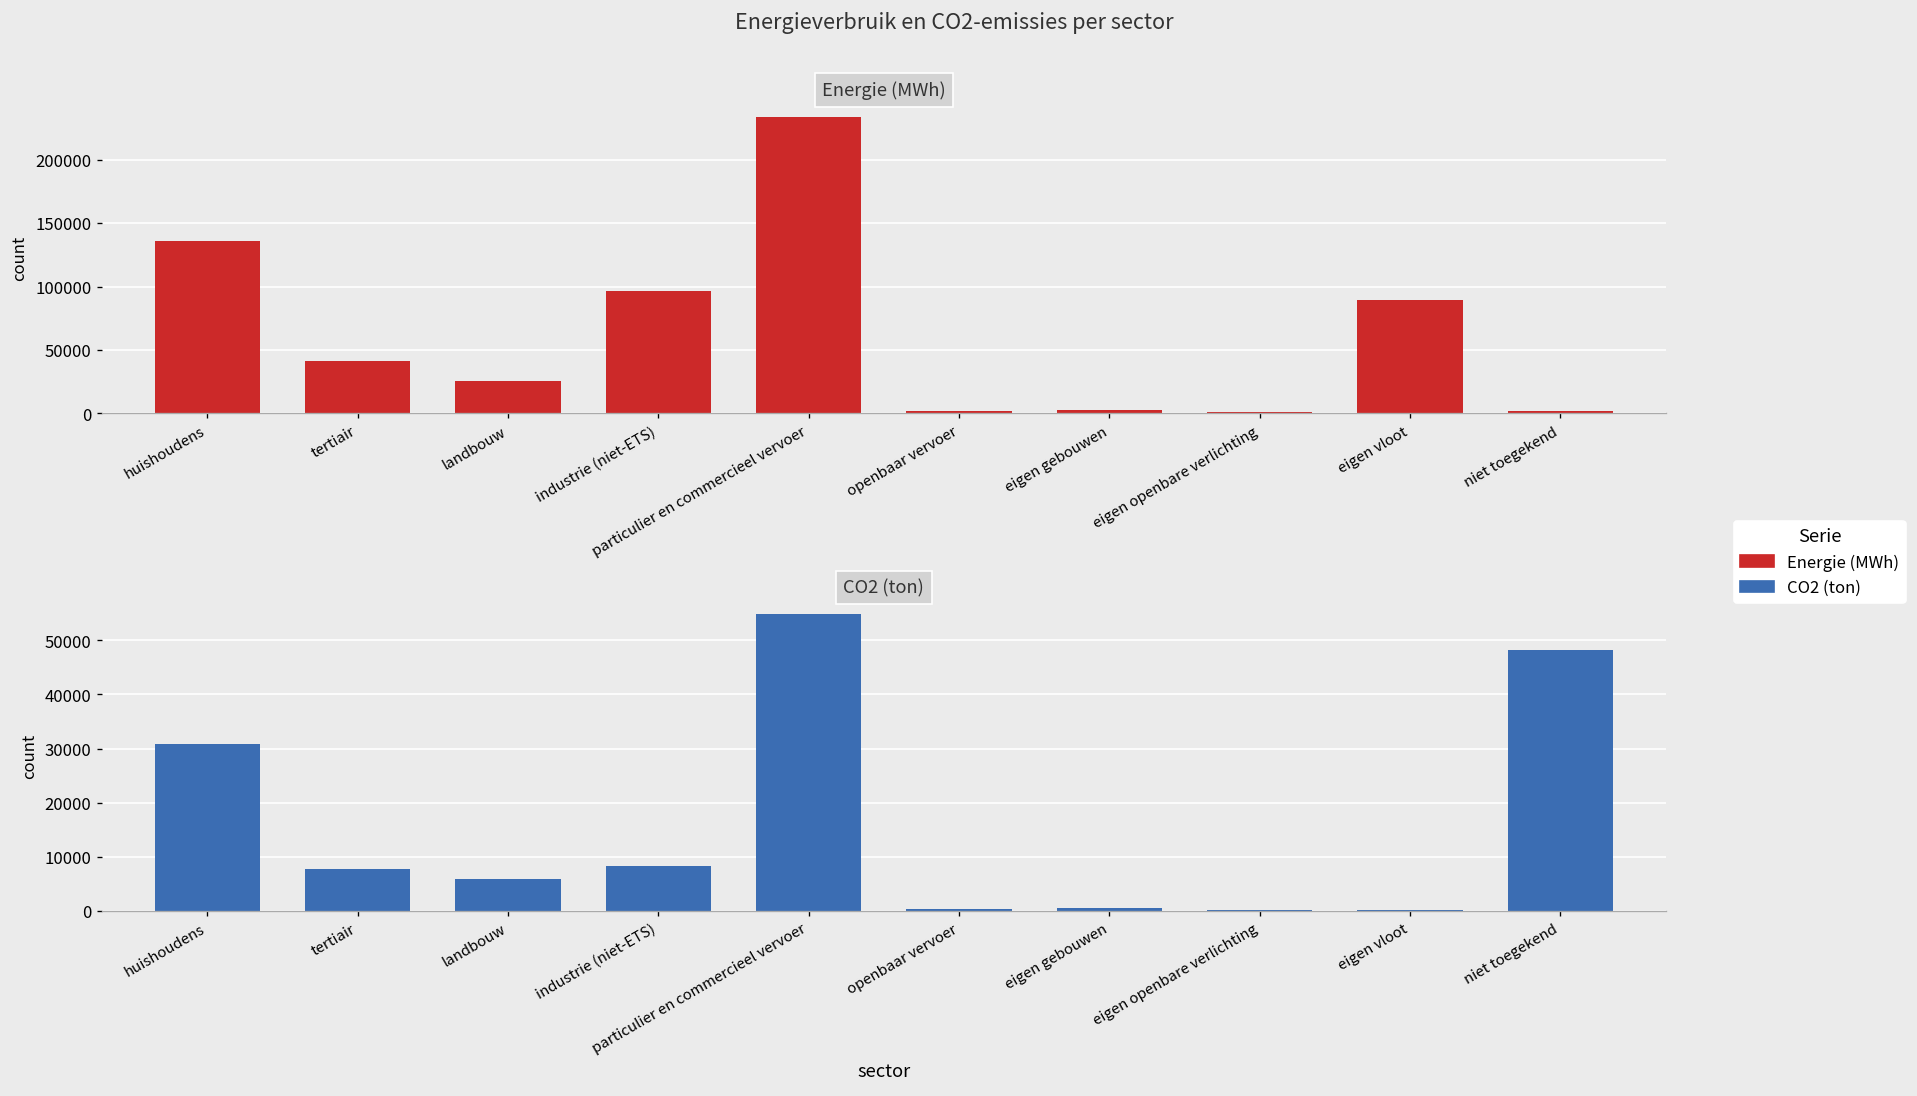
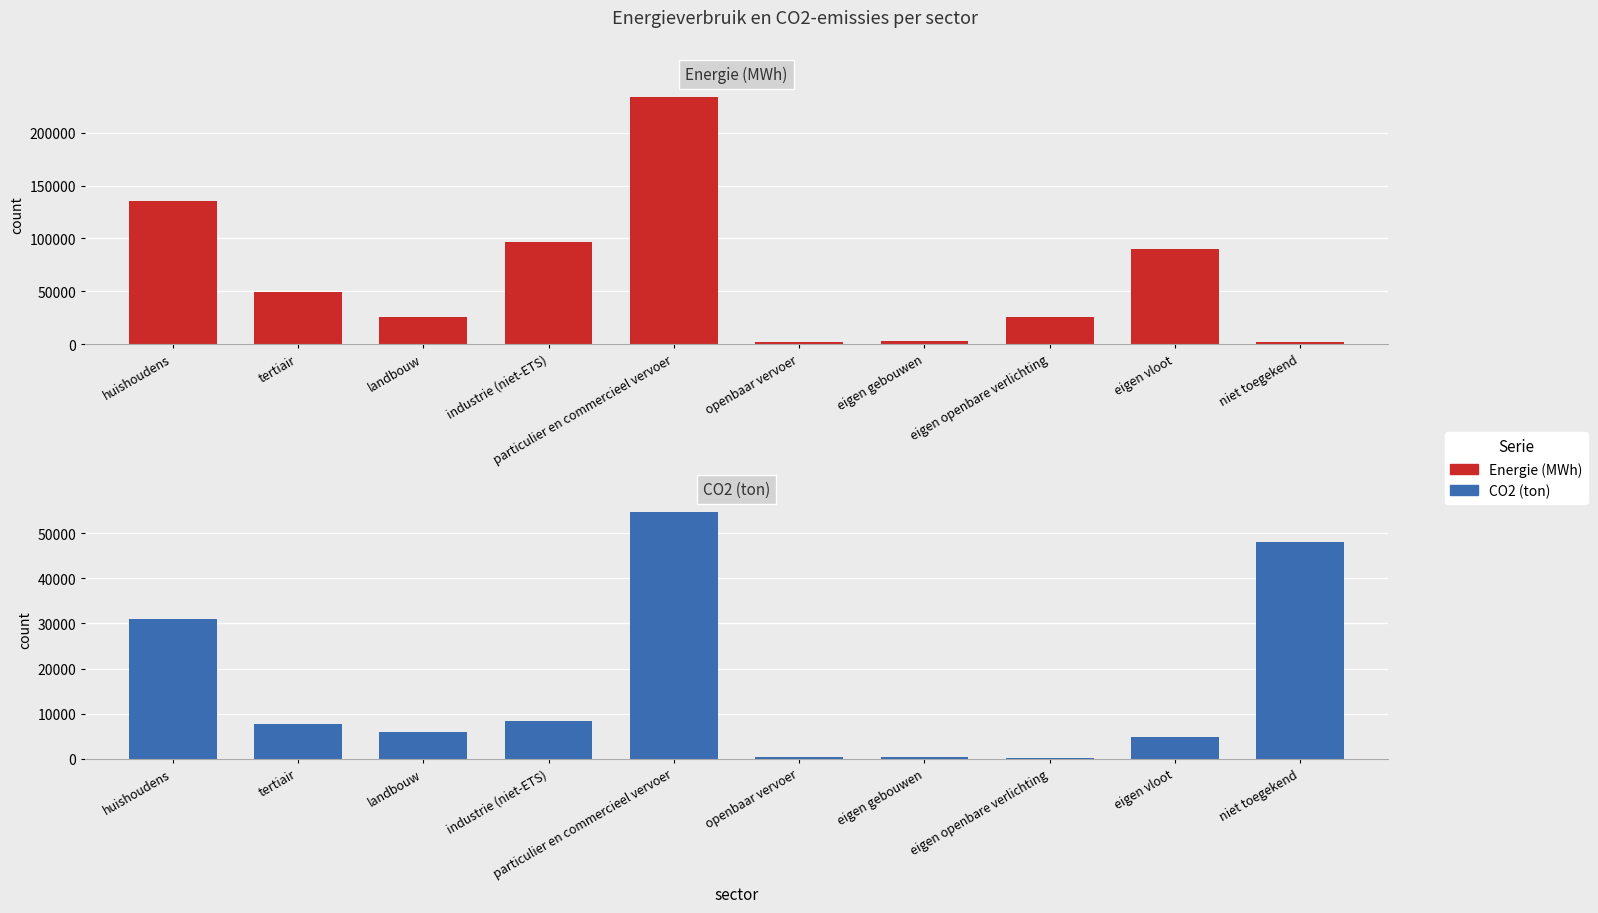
Energie (MWh), tertiair: 41000 -> 49000
Energie (MWh), eigen openbare verlichting: 1000 -> 26000
CO2 (ton), eigen vloot: 0 -> 5000
